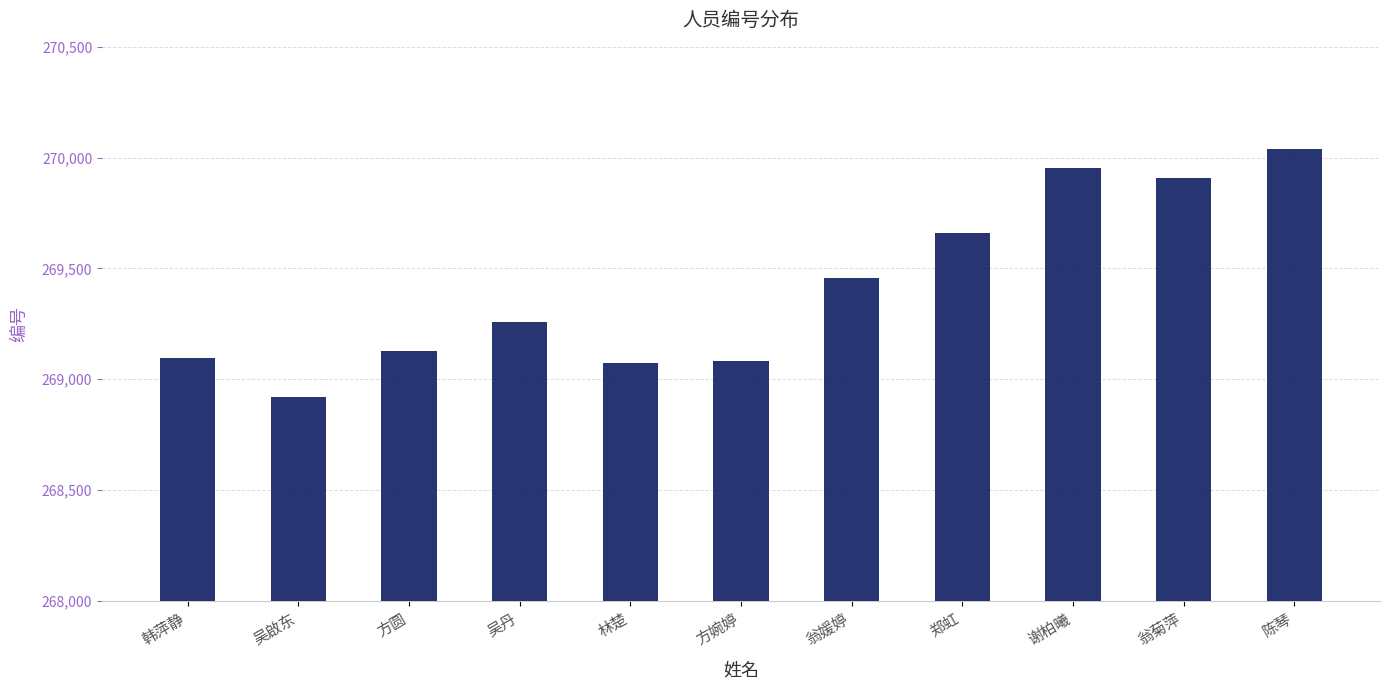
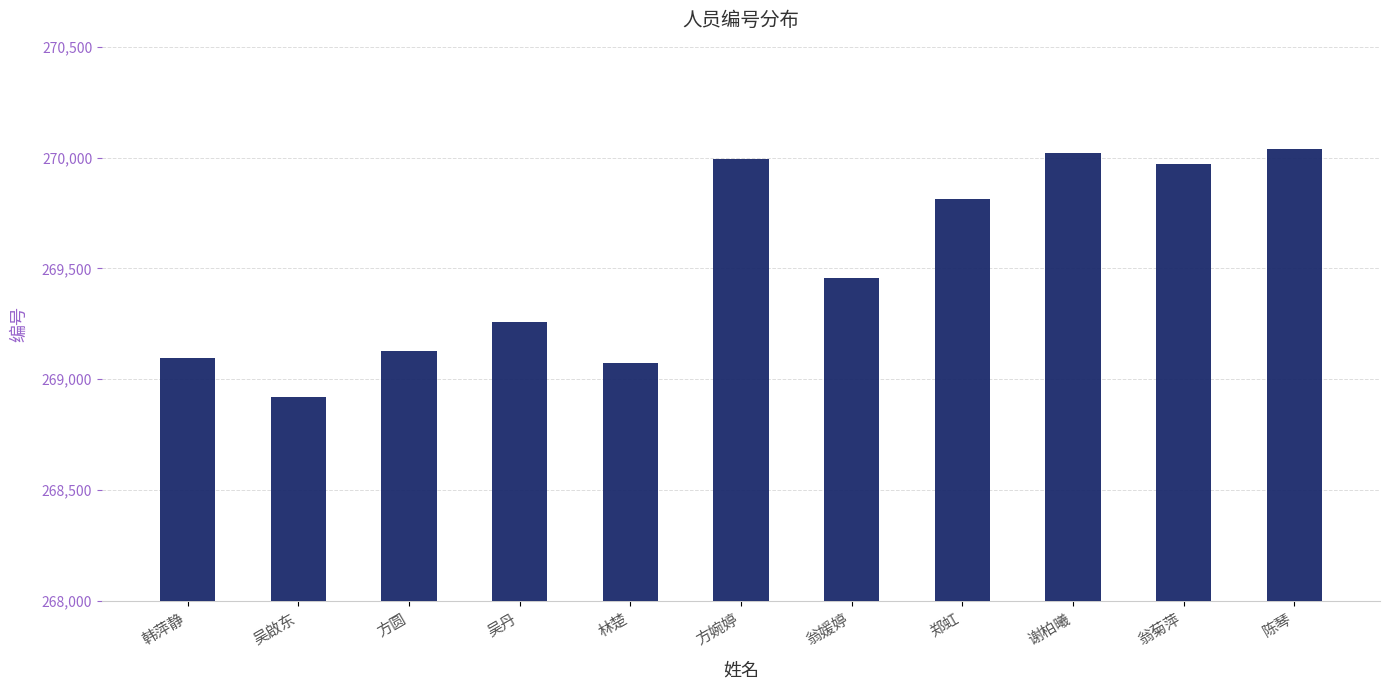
方婉婷: 269,080 -> 269,990
郑虹: 269,660 -> 269,810
谢柏曦: 269,960 -> 270,020
翁菊萍: 269,910 -> 269,970
